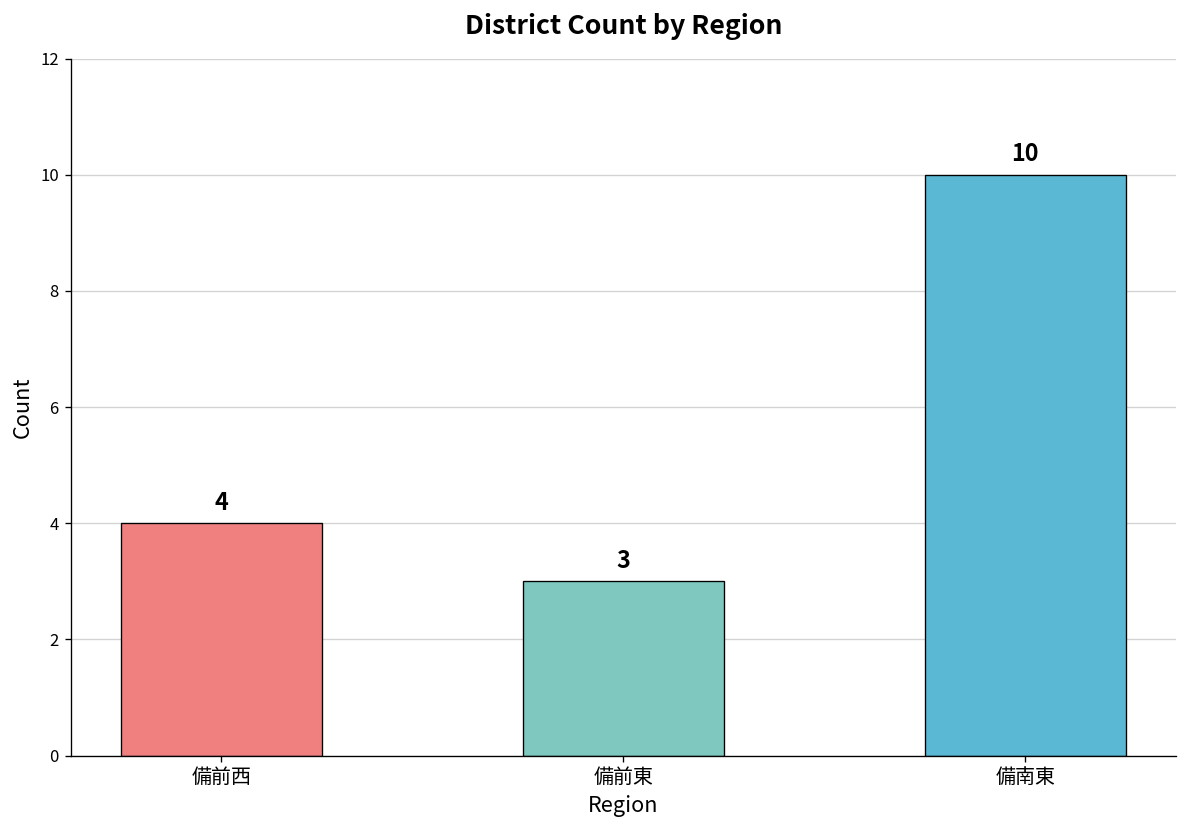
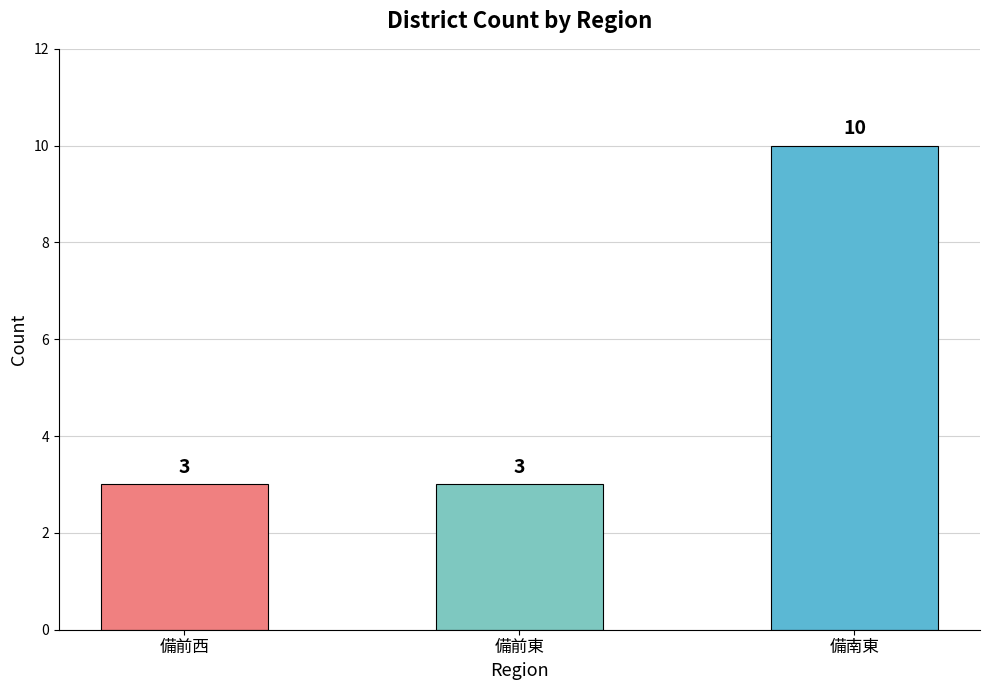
備前西: 4 -> 3
